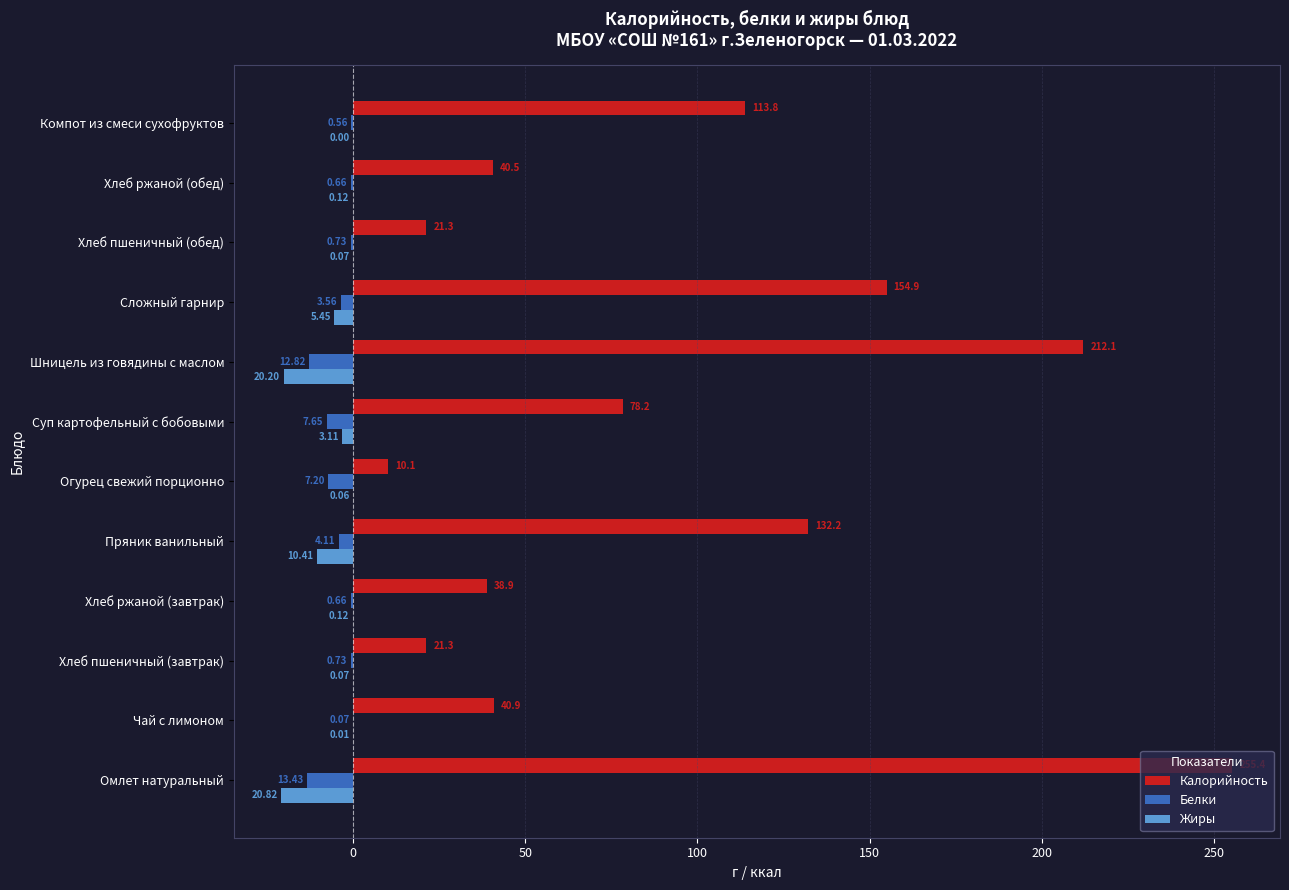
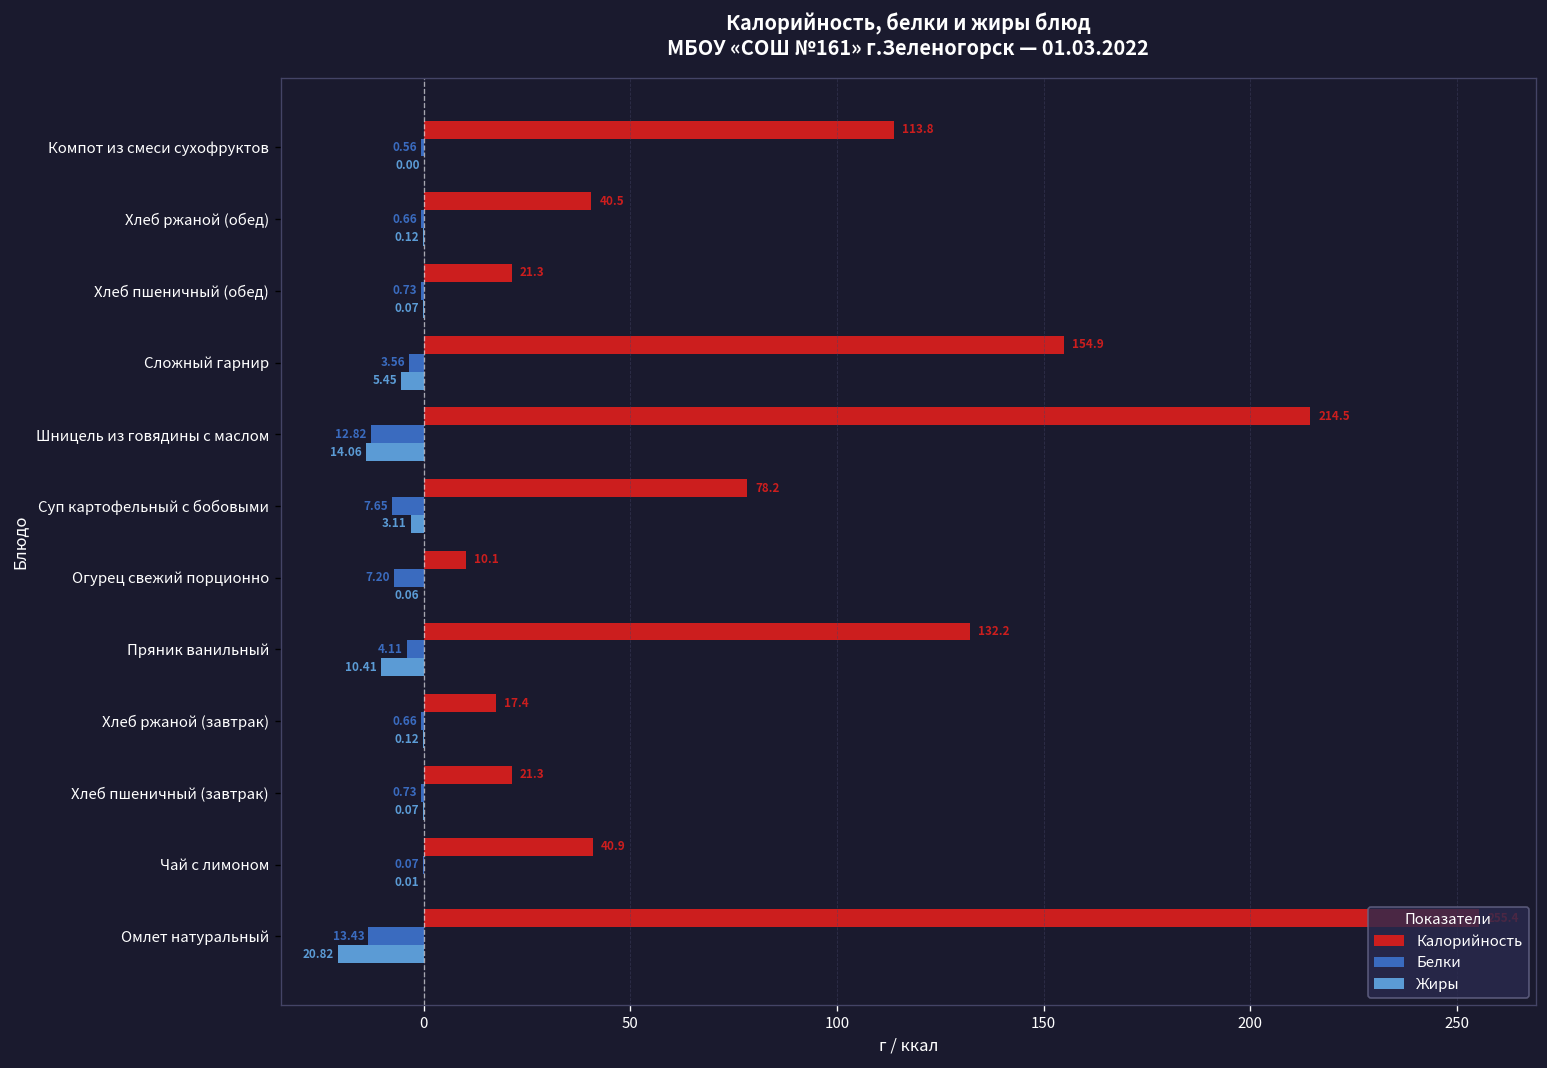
Калорийность, Шницель из говядины с маслом: 212.1 -> 214.5
Жиры, Шницель из говядины с маслом: 20.20 -> 14.06
Калорийность, Хлеб ржаной (завтрак): 38.9 -> 17.4
